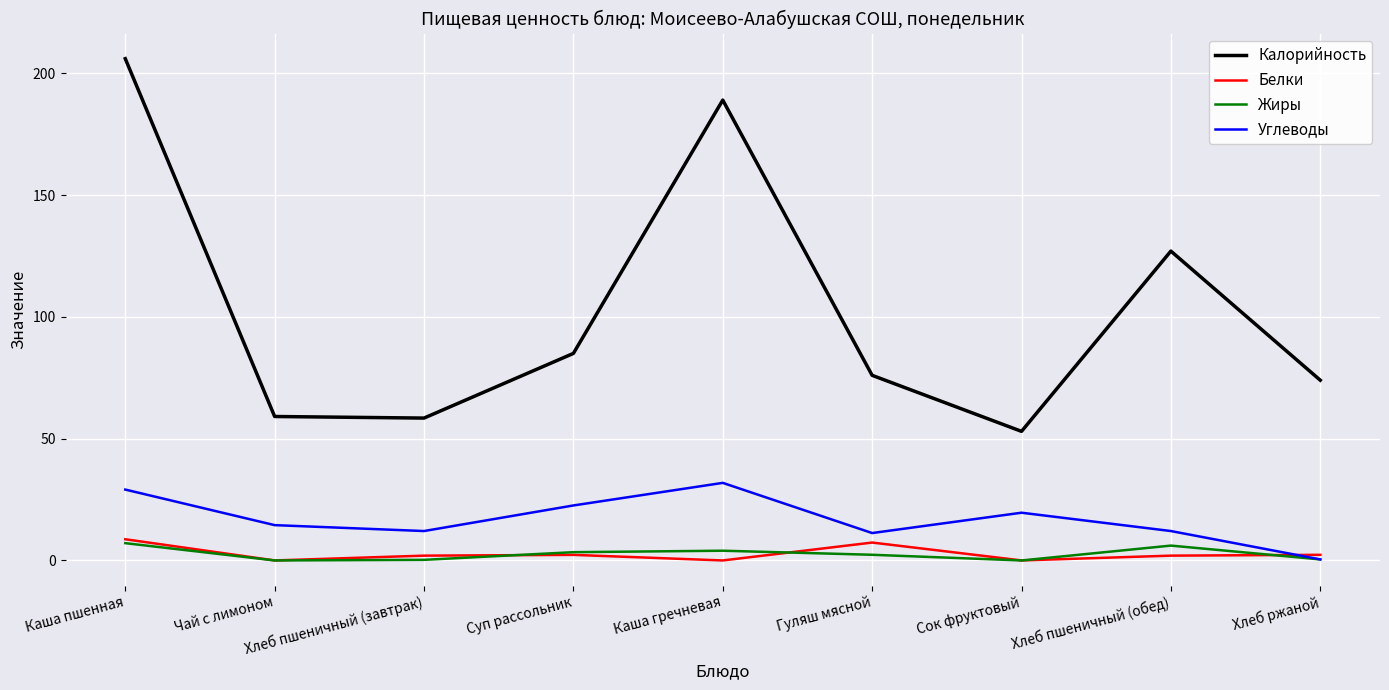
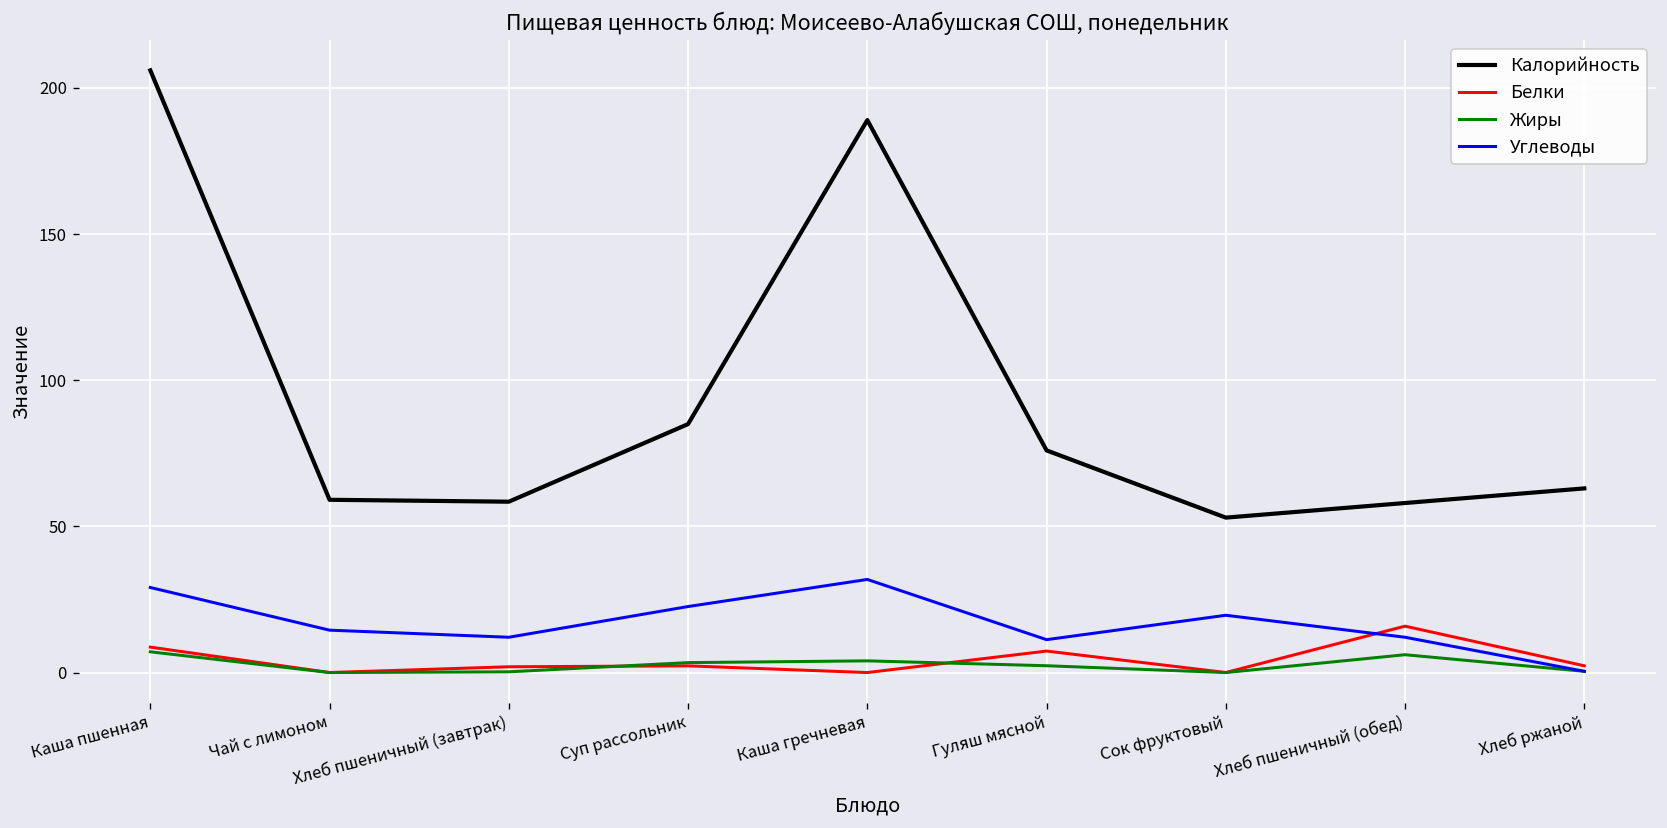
Калорийность, Хлеб пшеничный (обед): 127 -> 58
Белки, Хлеб пшеничный (обед): 2 -> 16
Калорийность, Хлеб ржаной: 74 -> 63
